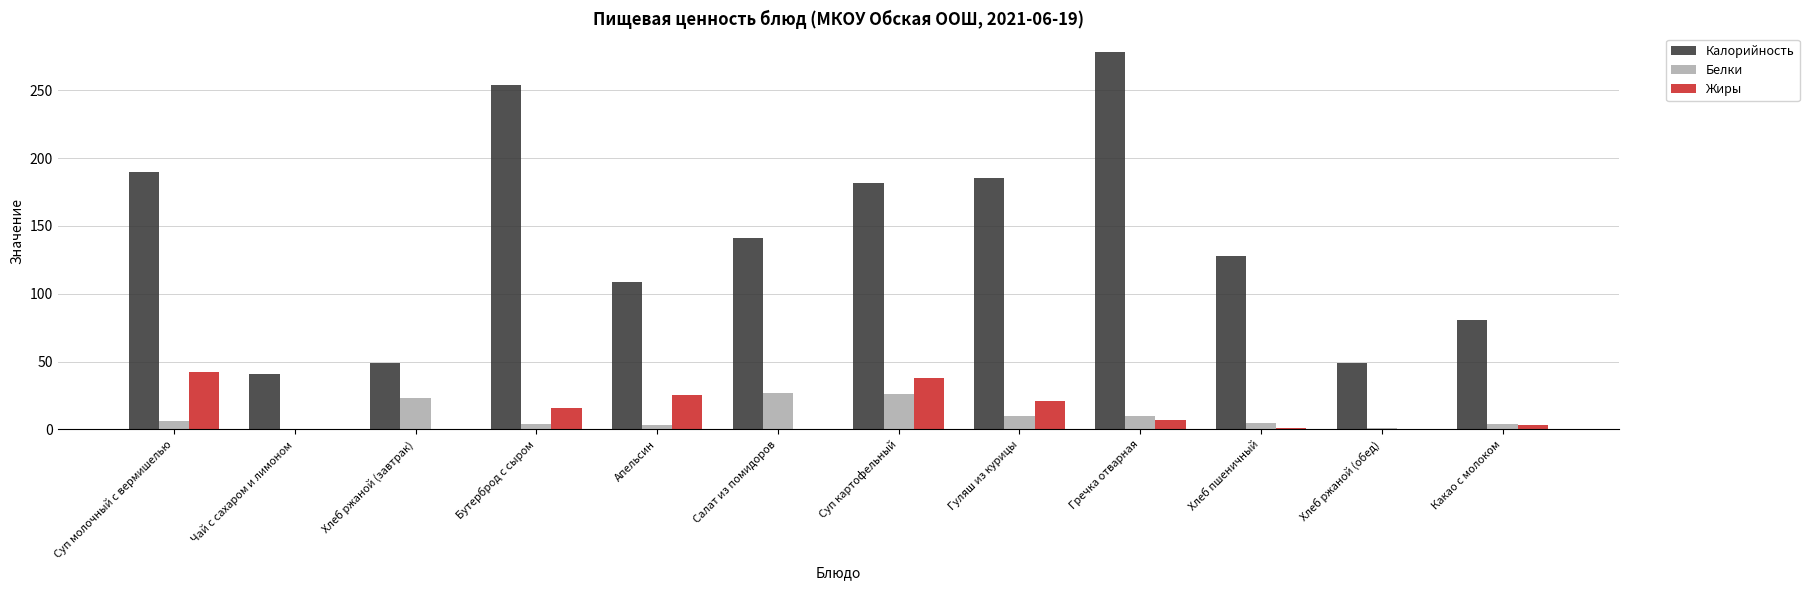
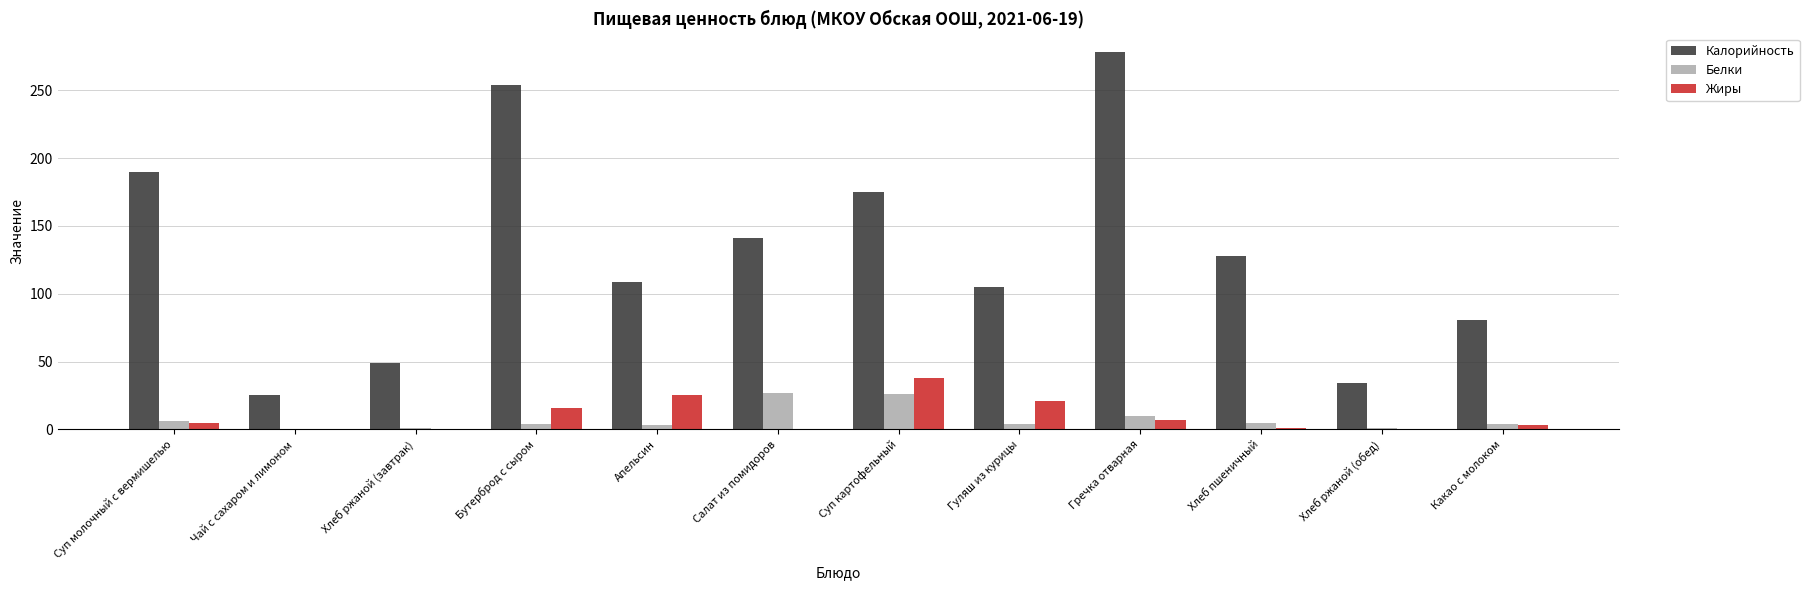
Жиры, Суп молочный с вермишелью: 42 -> 5
Калорийность, Чай с сахаром и лимоном: 41 -> 25
Белки, Хлеб ржаной (завтрак): 23 -> 1
Калорийность, Суп картофельный: 182 -> 175
Калорийность, Гуляш из курицы: 185 -> 105
Белки, Гуляш из курицы: 10 -> 4
Калорийность, Хлеб ржаной (обед): 49 -> 34
